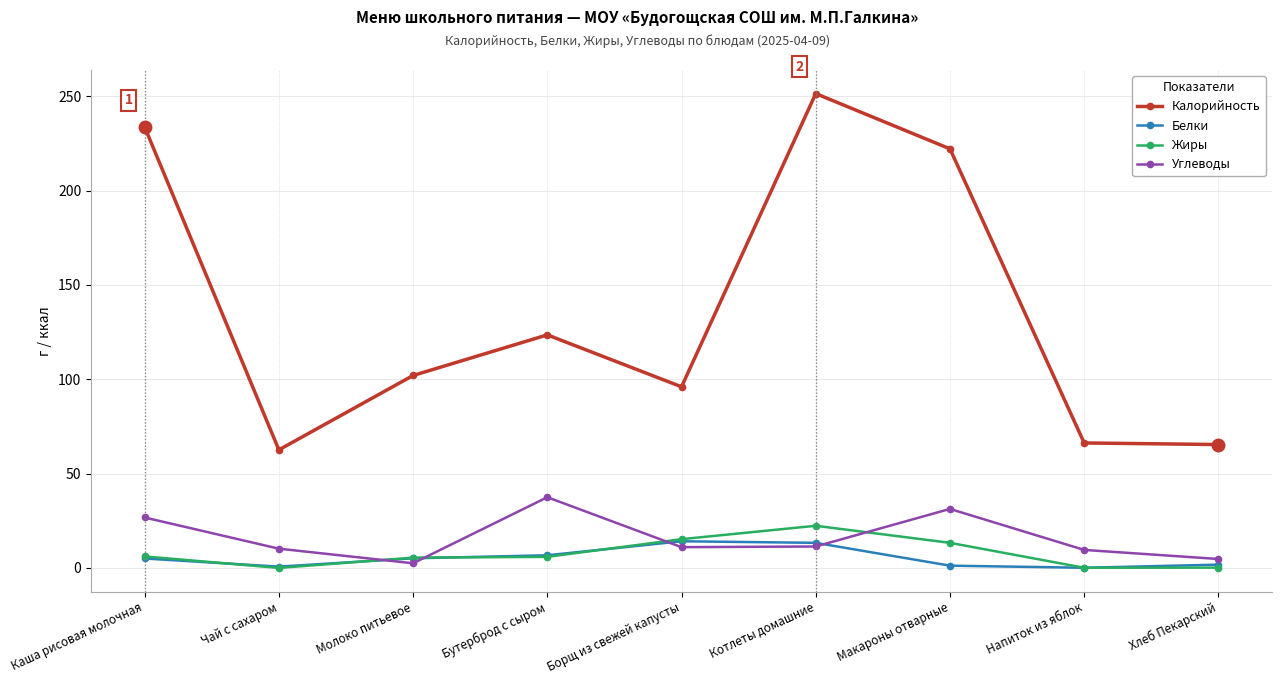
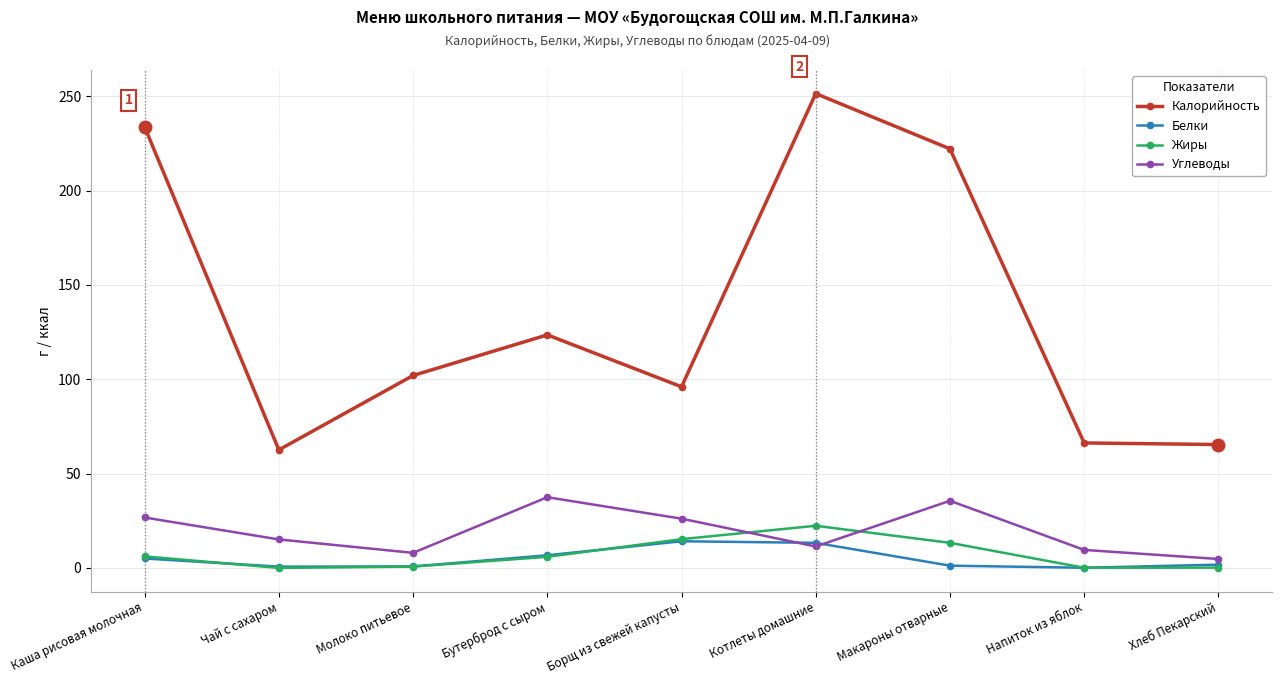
Углеводы, Чай с сахаром: 10 -> 15
Белки, Молоко питьевое: 5 -> 1
Жиры, Молоко питьевое: 5 -> 1
Углеводы, Молоко питьевое: 2 -> 8
Углеводы, Борщ из свежей капусты: 11 -> 26
Углеводы, Макароны отварные: 31 -> 36
